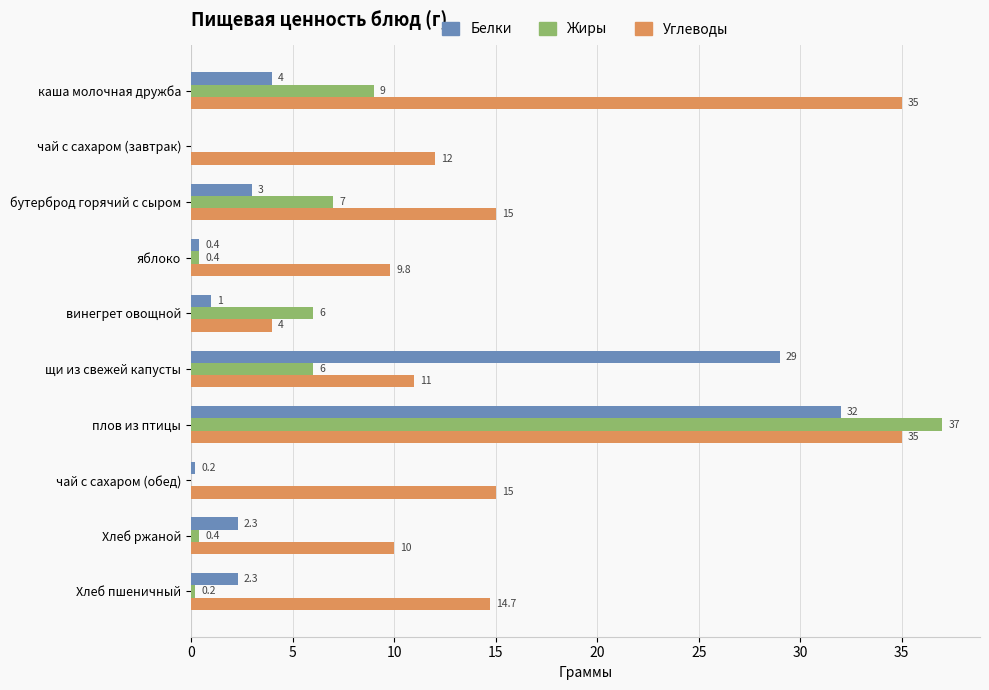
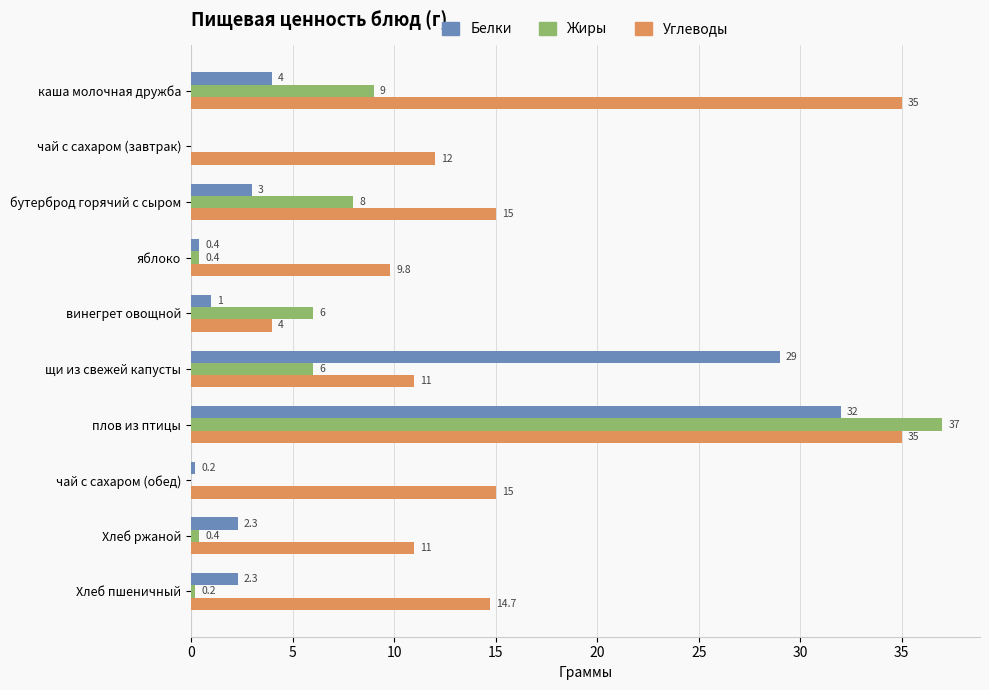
Жиры, бутерброд горячий с сыром: 7 -> 8
Углеводы, Хлеб ржаной: 10 -> 11
